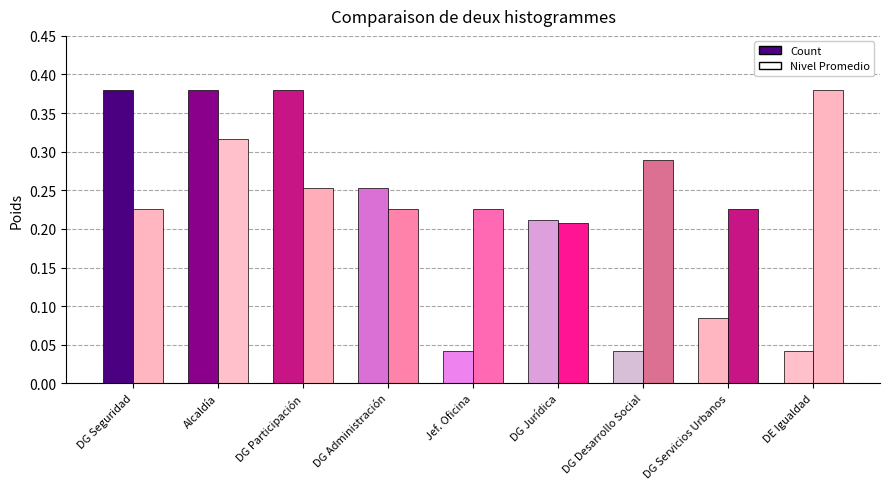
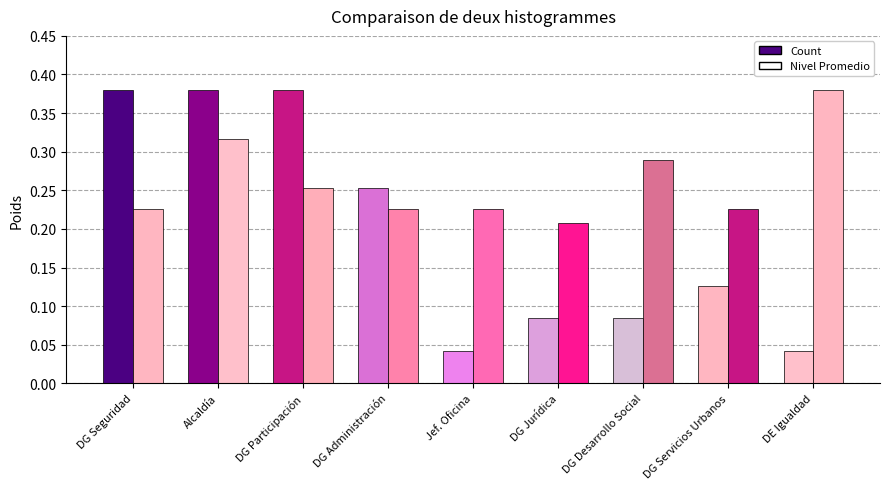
Count, DG Jurídica: 0.21 -> 0.08
Count, DG Desarrollo Social: 0.04 -> 0.08
Count, DG Servicios Urbanos: 0.08 -> 0.13
